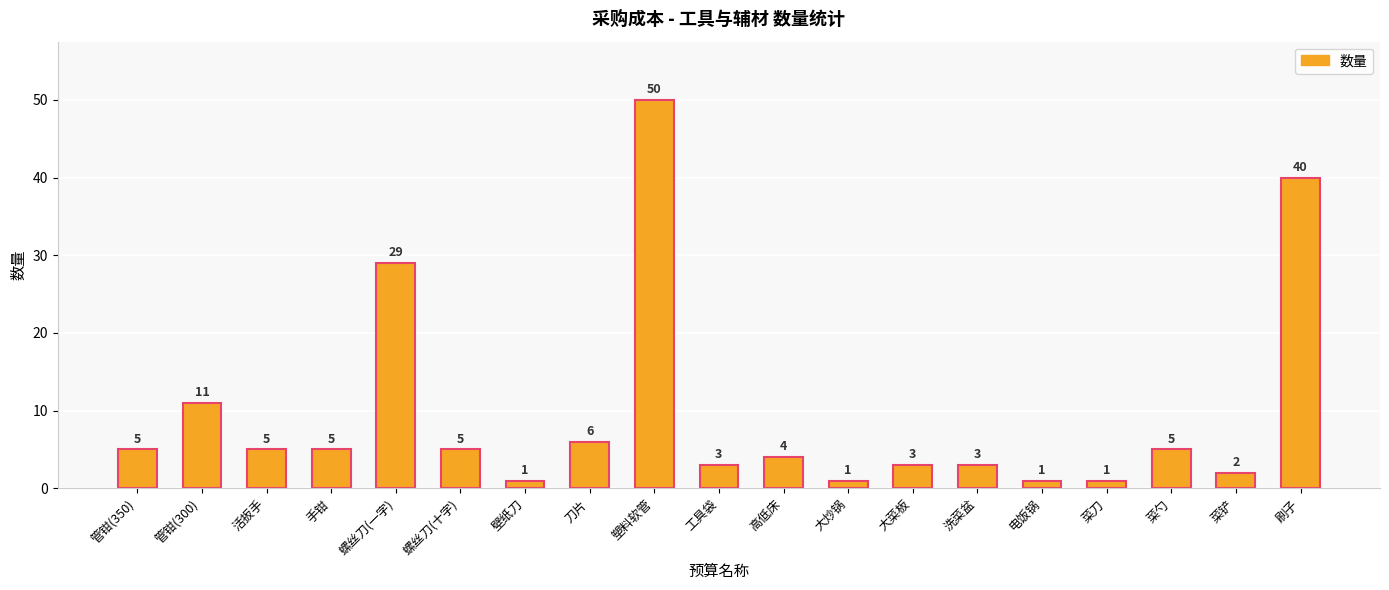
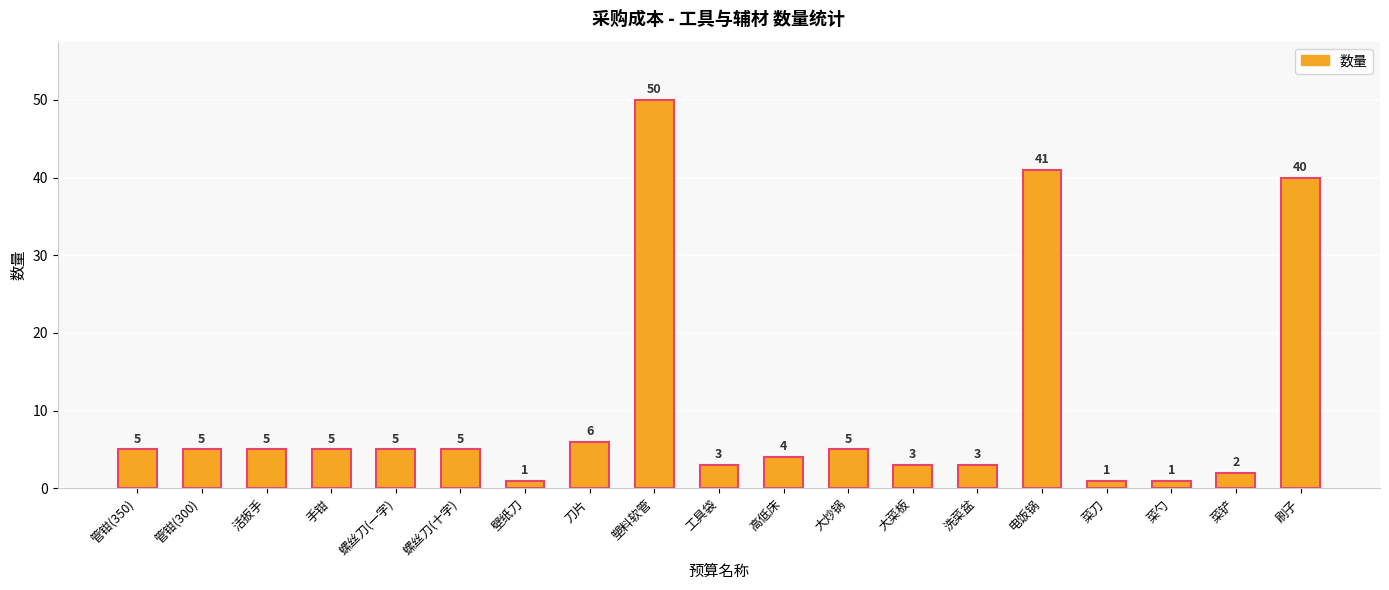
管钳(300): 11 -> 5
螺丝刀(一字): 29 -> 5
大炒锅: 1 -> 5
电饭锅: 1 -> 41
菜勺: 5 -> 1
